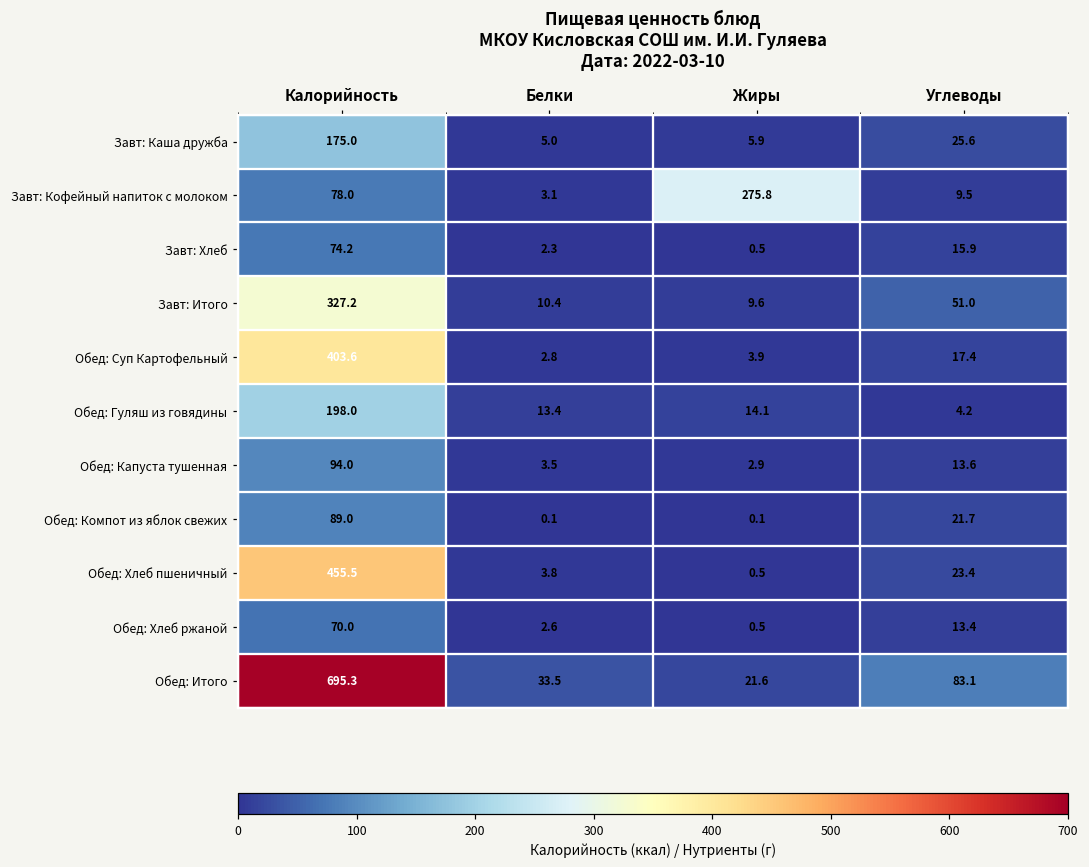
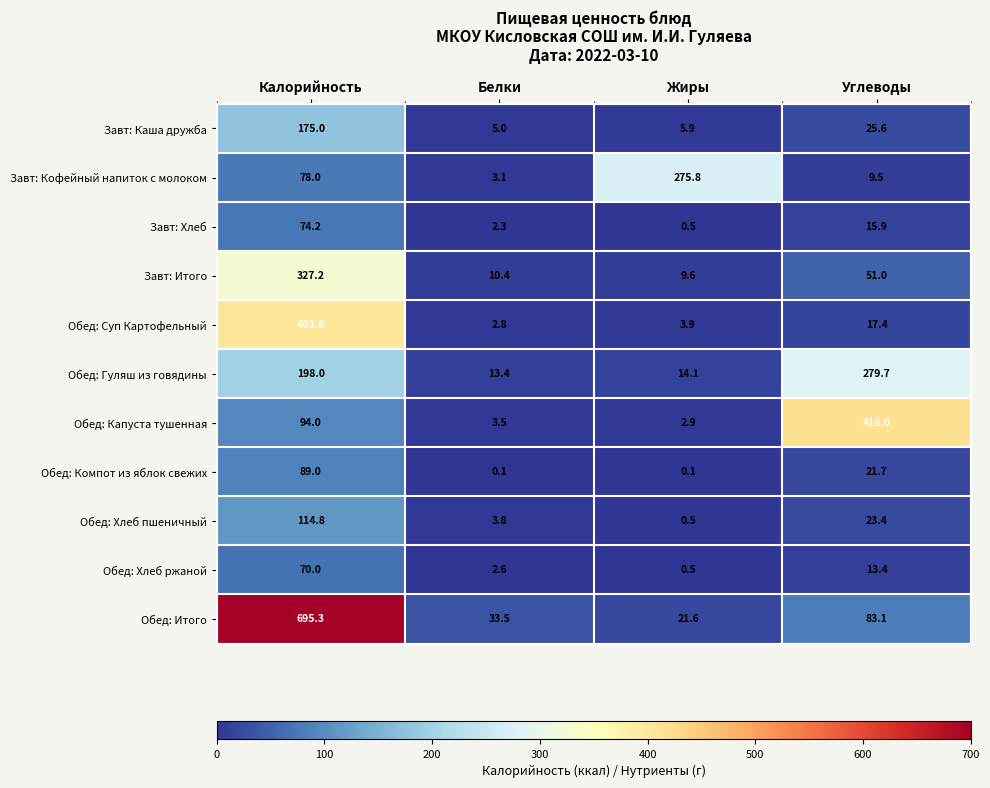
Обед: Гуляш из говядины, Углеводы: 4.2 -> 279.7
Обед: Капуста тушенная, Углеводы: 13.6 -> 416.0
Обед: Хлеб пшеничный, Калорийность: 455.5 -> 114.8
